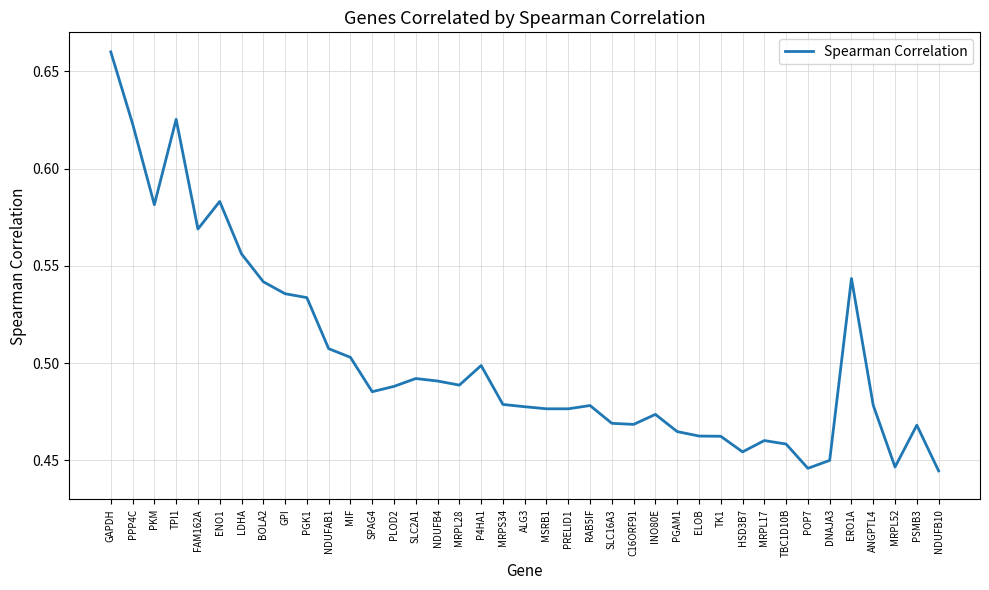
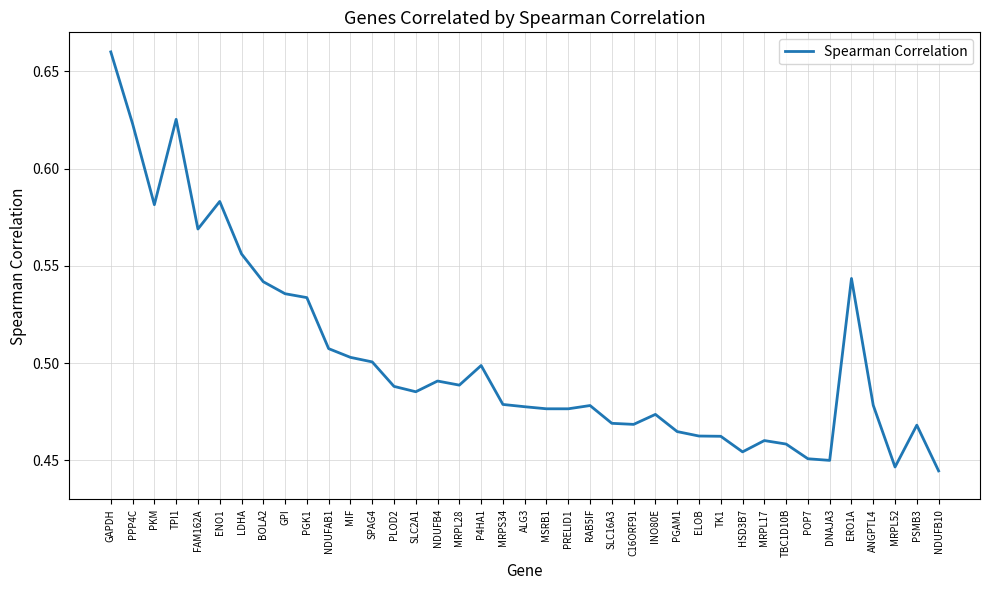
SPAG4: 0.485 -> 0.501
SLC2A1: 0.492 -> 0.485
POP7: 0.446 -> 0.451
